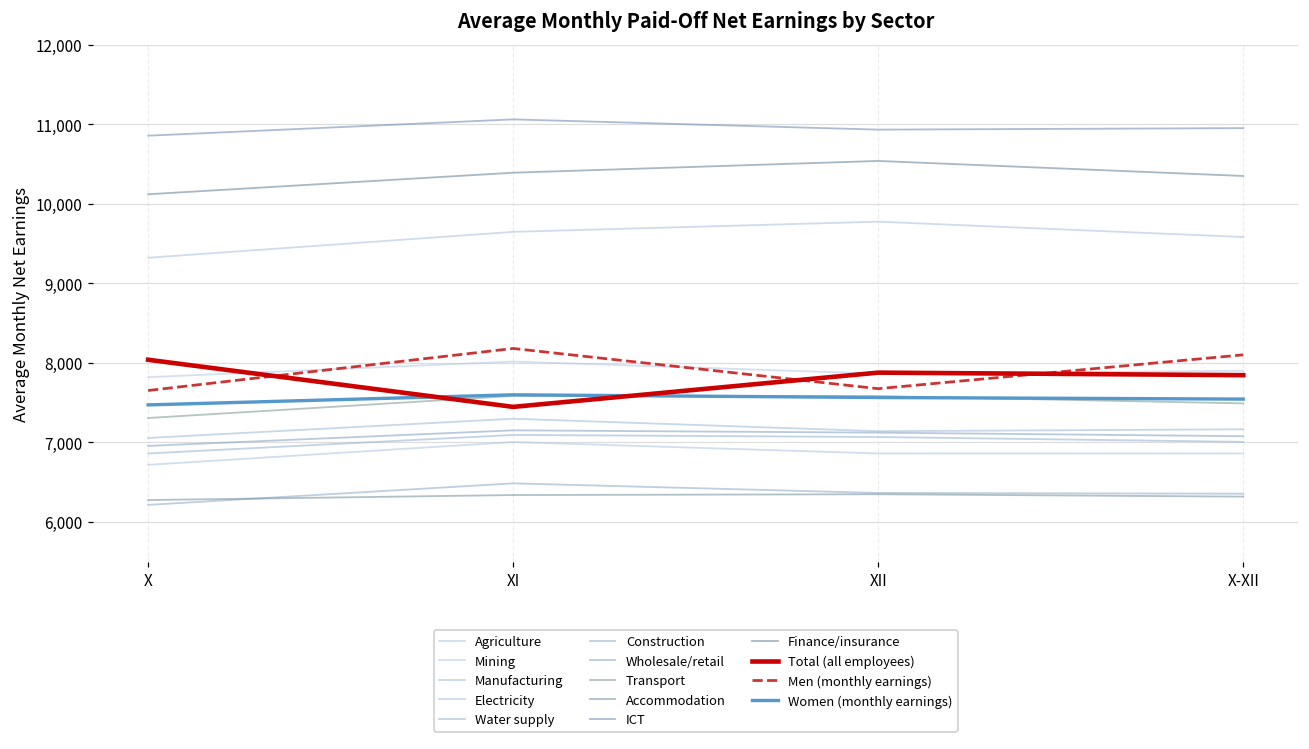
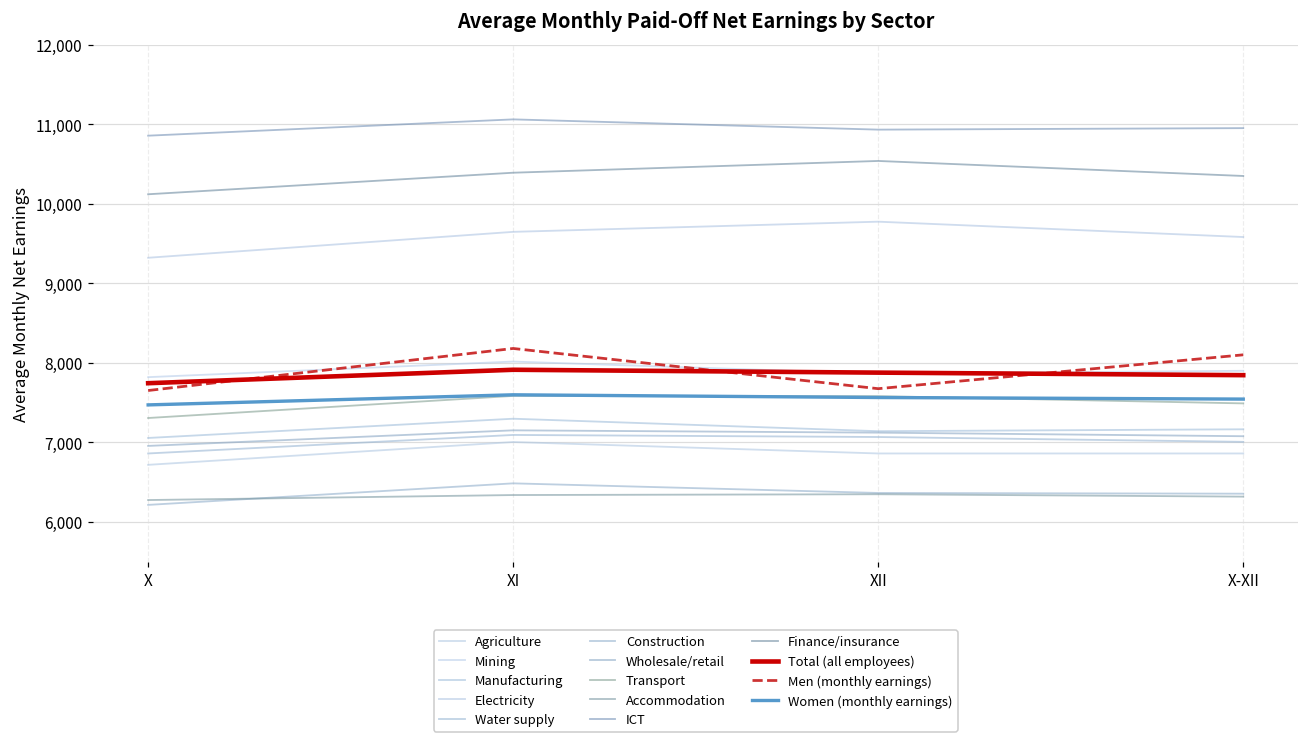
Total (all employees), X: 8,000 -> 7,700
Total (all employees), XI: 7,400 -> 7,900
